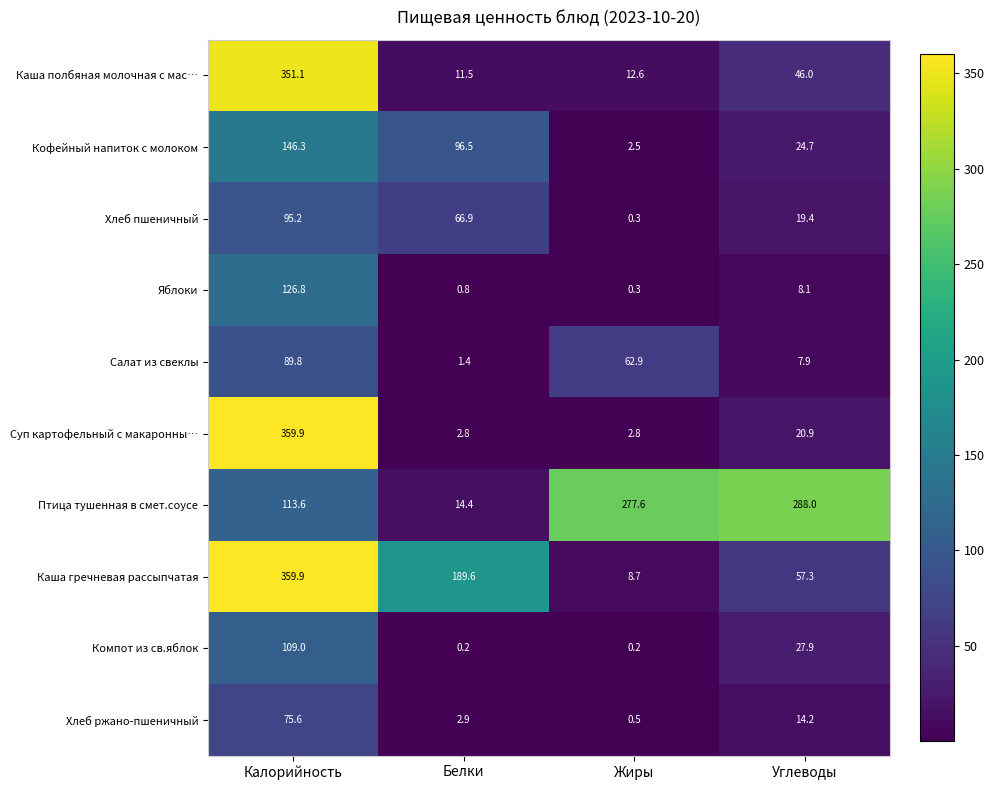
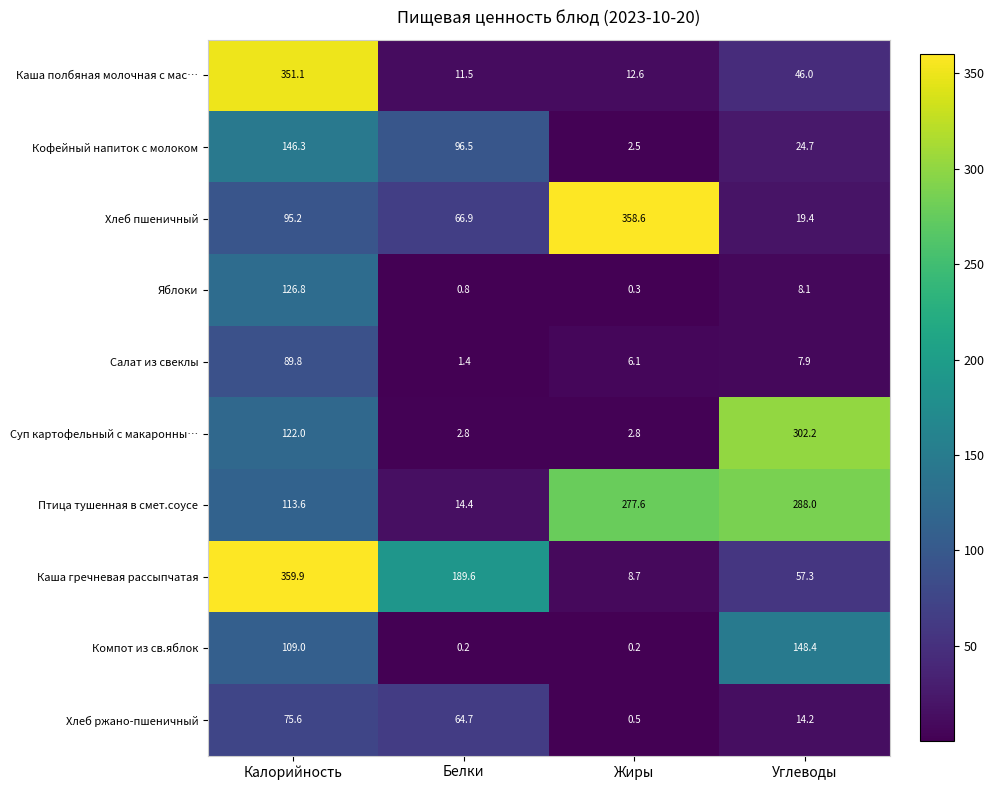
Хлеб пшеничный, Жиры: 0.3 -> 358.6
Салат из свеклы, Жиры: 62.9 -> 6.1
Суп картофельный с макаронны…, Калорийность: 359.9 -> 122.0
Суп картофельный с макаронны…, Углеводы: 20.9 -> 302.2
Компот из св.яблок, Углеводы: 27.9 -> 148.4
Хлеб ржано-пшеничный, Белки: 2.9 -> 64.7
